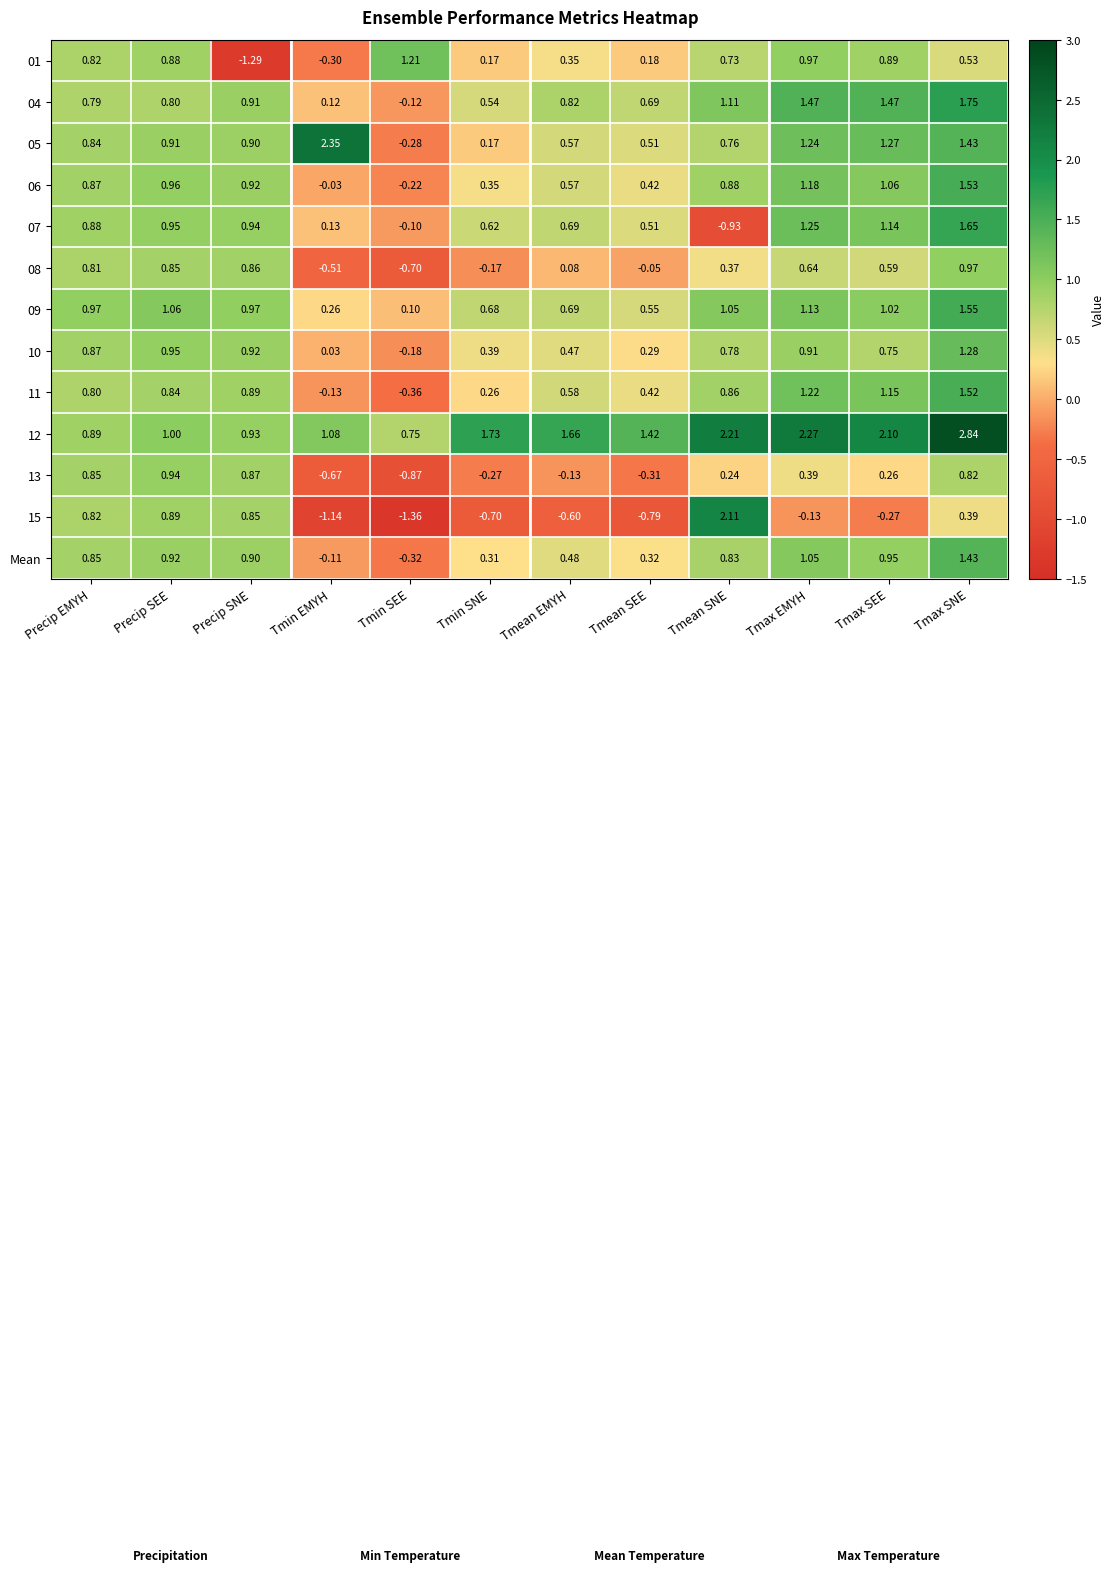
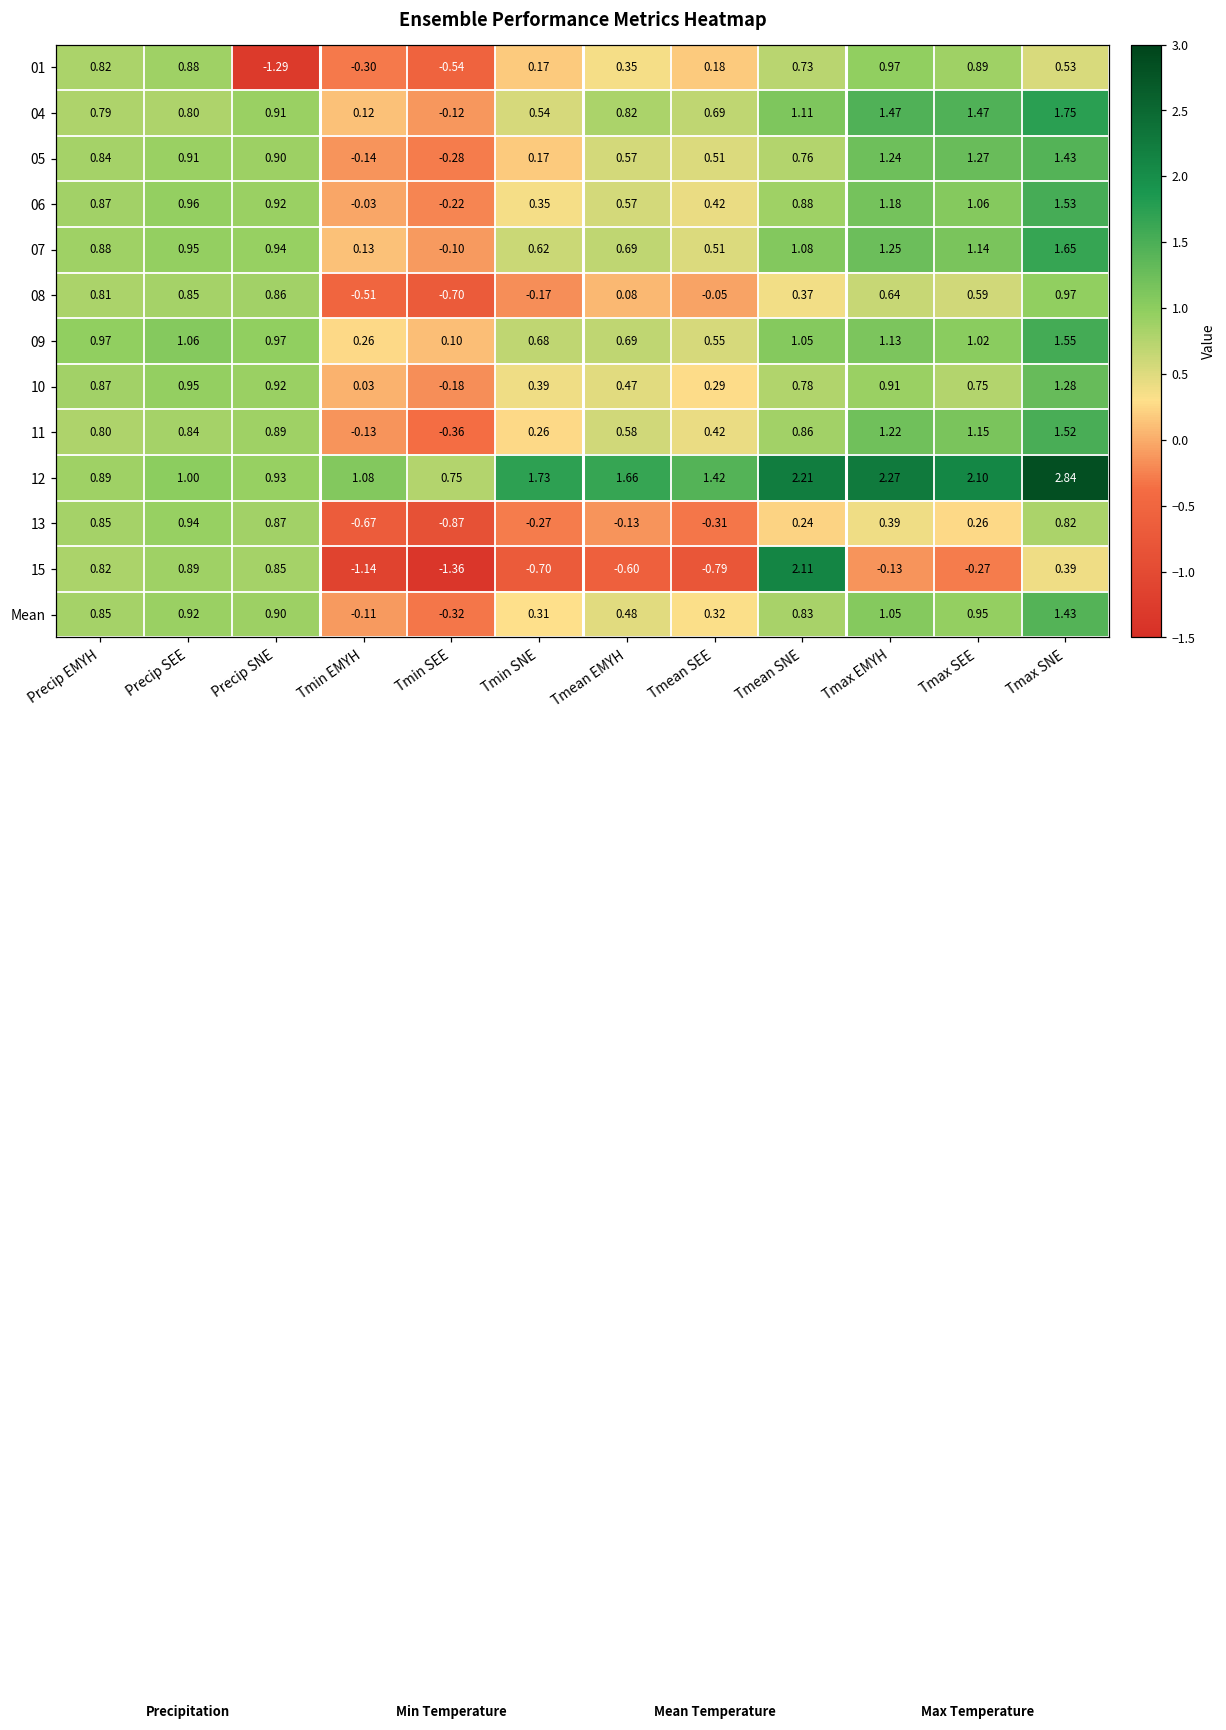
01, Tmin SEE: 1.21 -> -0.54
05, Tmin EMYH: 2.35 -> -0.14
07, Tmean SNE: -0.93 -> 1.08
